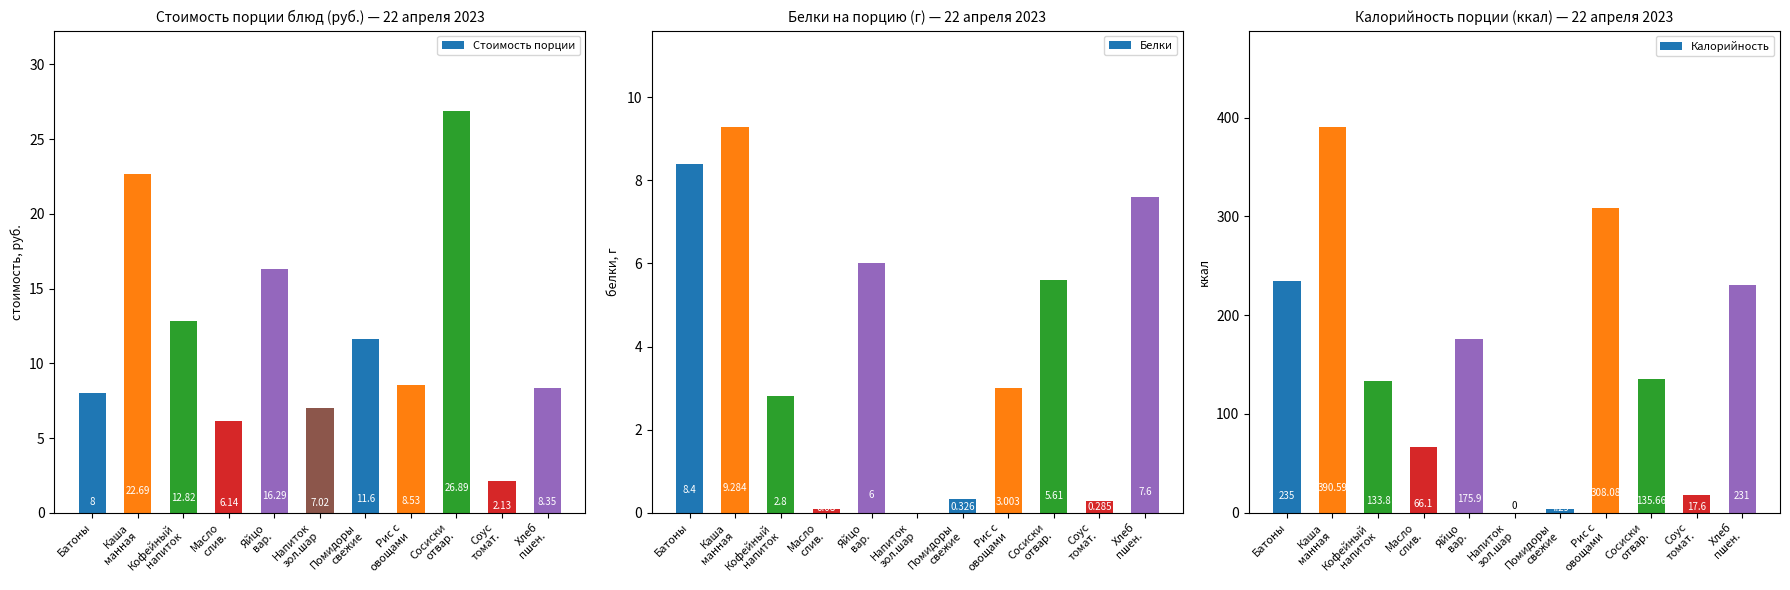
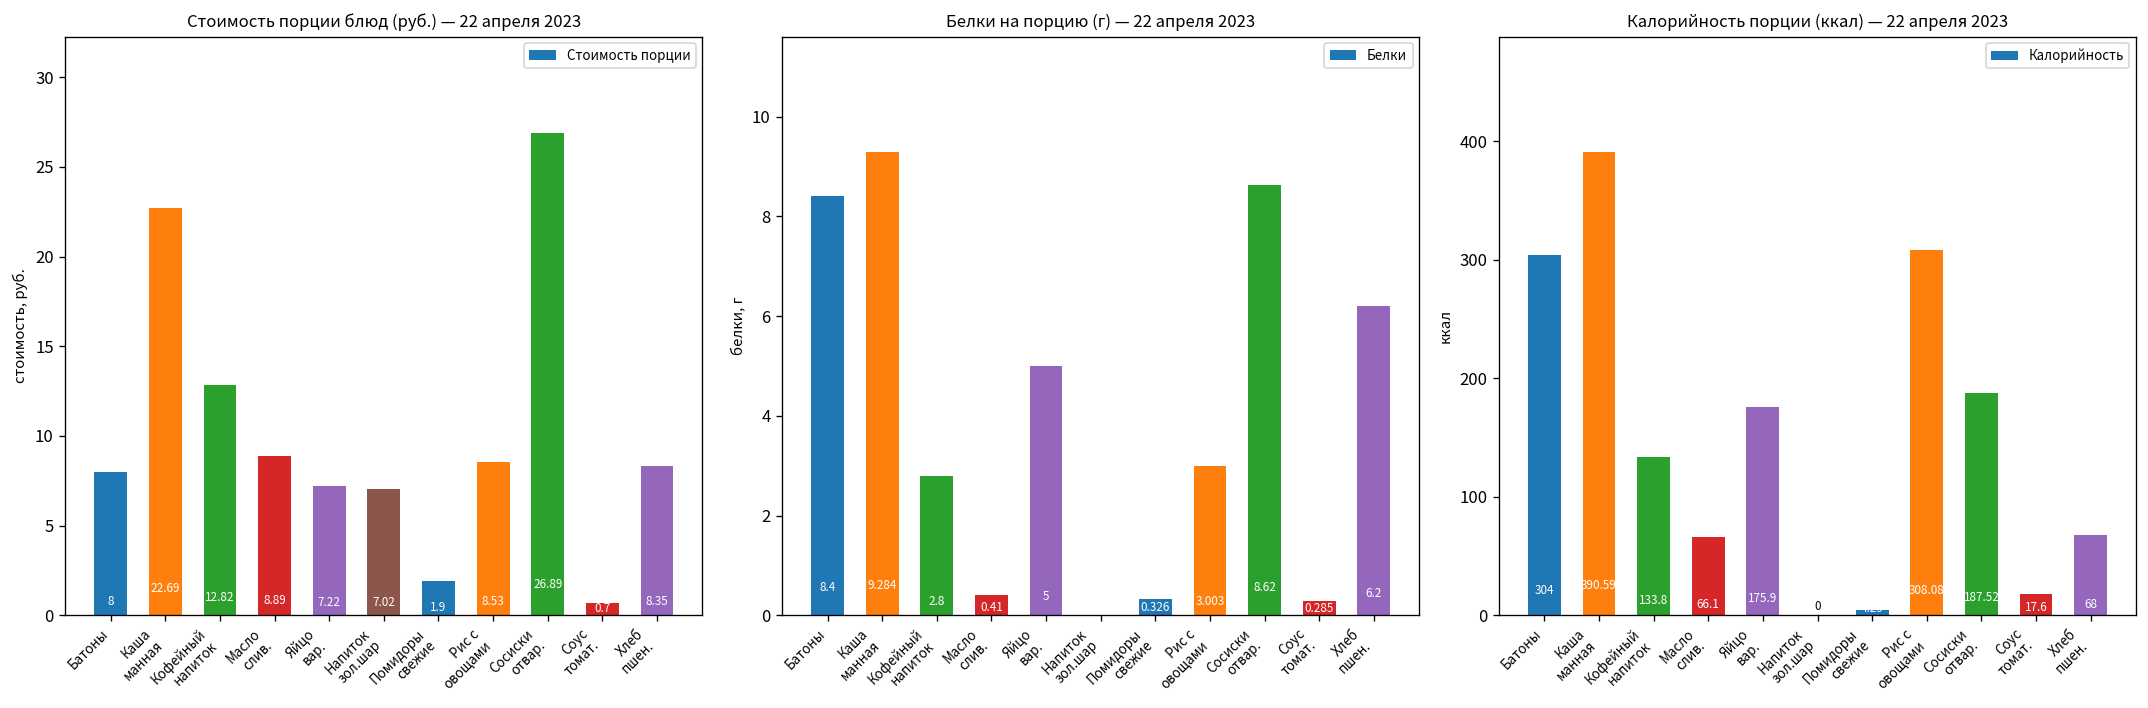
Стоимость порции блюд (руб.) — 22 апреля 2023, Масло слив.: 6.14 -> 8.89
Стоимость порции блюд (руб.) — 22 апреля 2023, Яйцо вар.: 16.29 -> 7.22
Стоимость порции блюд (руб.) — 22 апреля 2023, Помидоры свежие: 11.6 -> 1.9
Стоимость порции блюд (руб.) — 22 апреля 2023, Соус томат.: 2.13 -> 0.7
Белки на порцию (г) — 22 апреля 2023, Масло слив.: 0.1 -> 0.4
Белки на порцию (г) — 22 апреля 2023, Яйцо вар.: 6 -> 5
Белки на порцию (г) — 22 апреля 2023, Сосиски отвар.: 5.61 -> 8.62
Белки на порцию (г) — 22 апреля 2023, Хлеб пшен.: 7.6 -> 6.2
Калорийность порции (ккал) — 22 апреля 2023, Батоны: 235 -> 304
Калорийность порции (ккал) — 22 апреля 2023, Сосиски отвар.: 135.66 -> 187.52
Калорийность порции (ккал) — 22 апреля 2023, Хлеб пшен.: 231 -> 68
